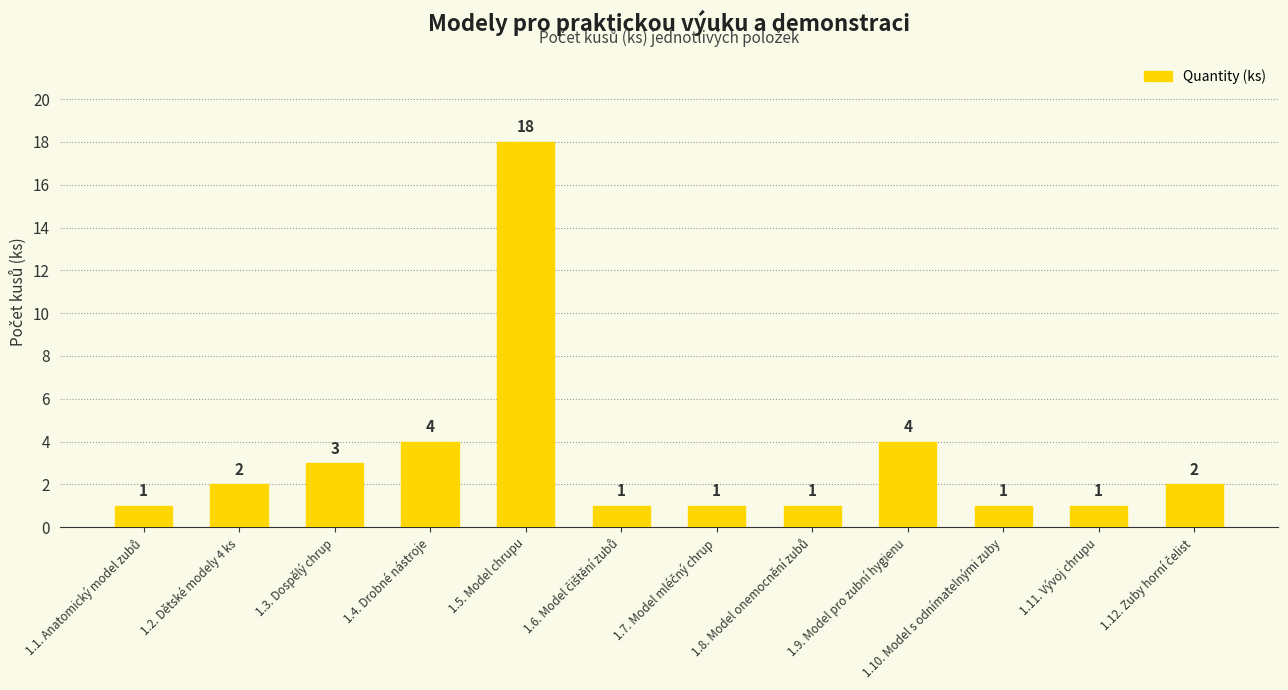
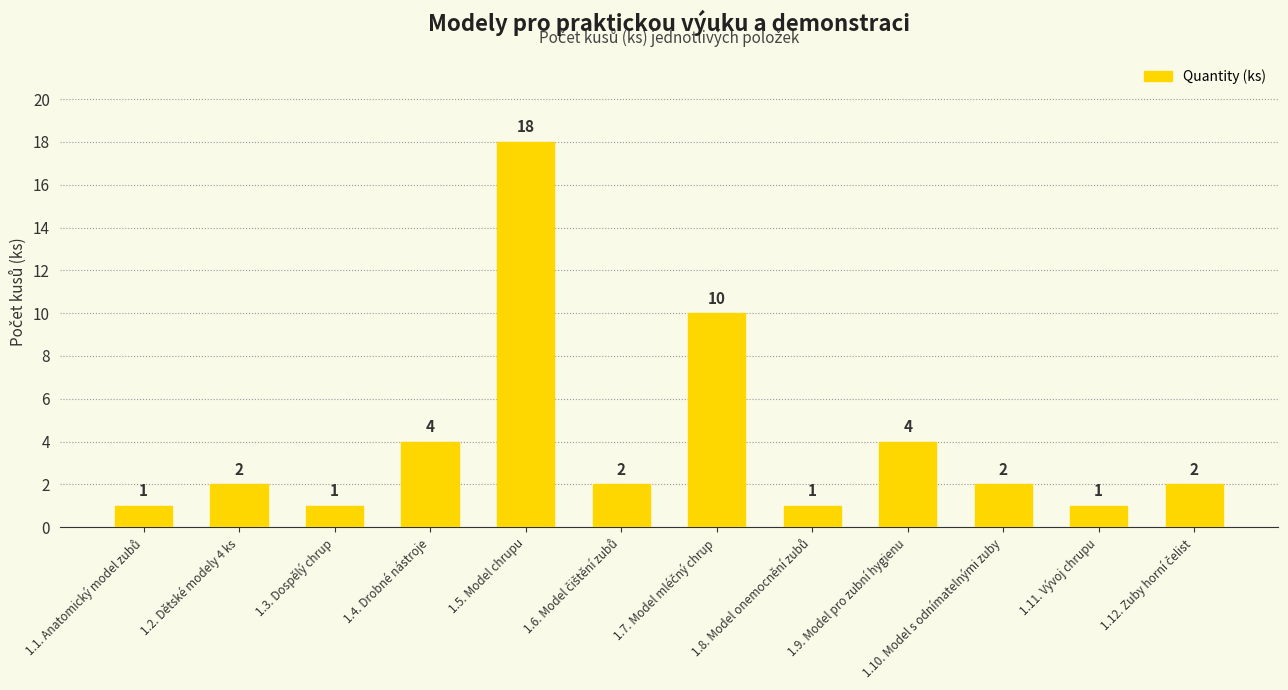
1.3. Dospělý chrup: 3 -> 1
1.6. Model čištění zubů: 1 -> 2
1.7. Model mléčný chrup: 1 -> 10
1.10. Model s odnímatelnými zuby: 1 -> 2
